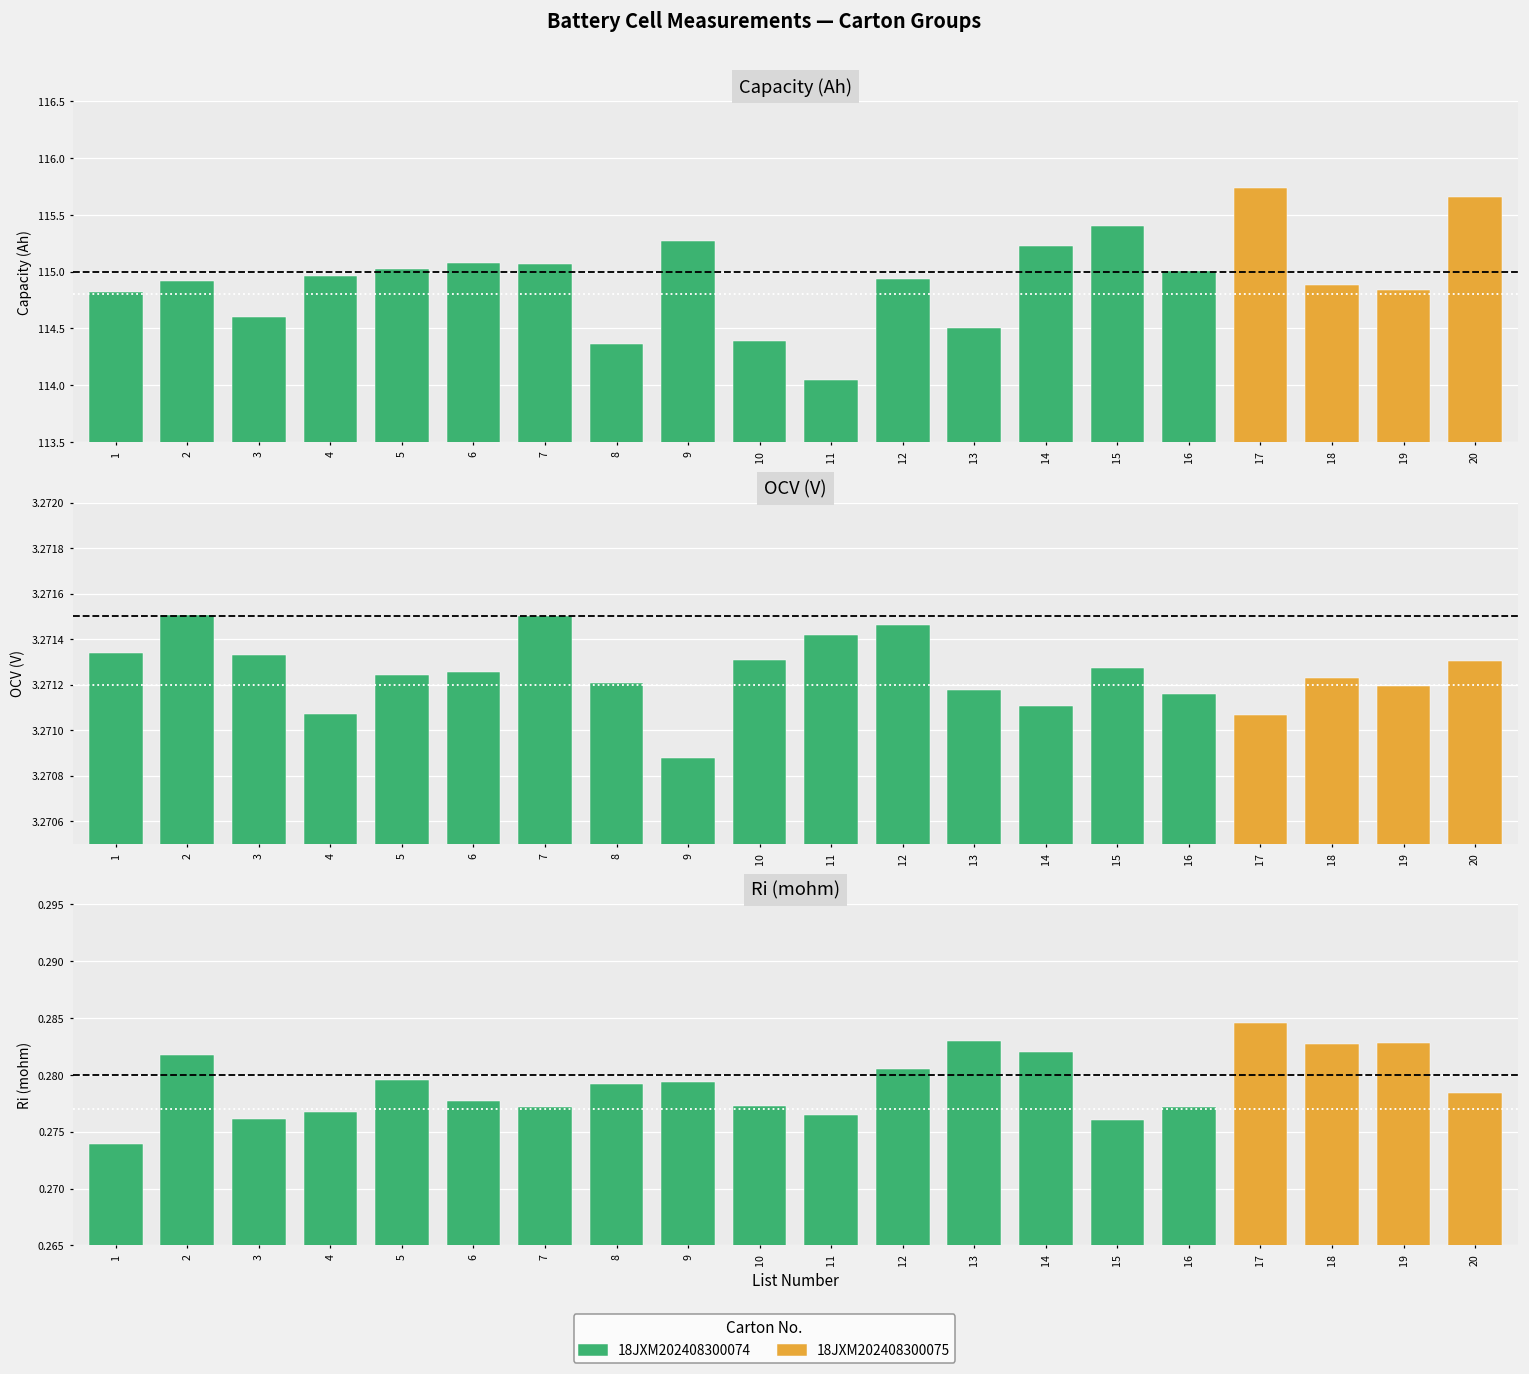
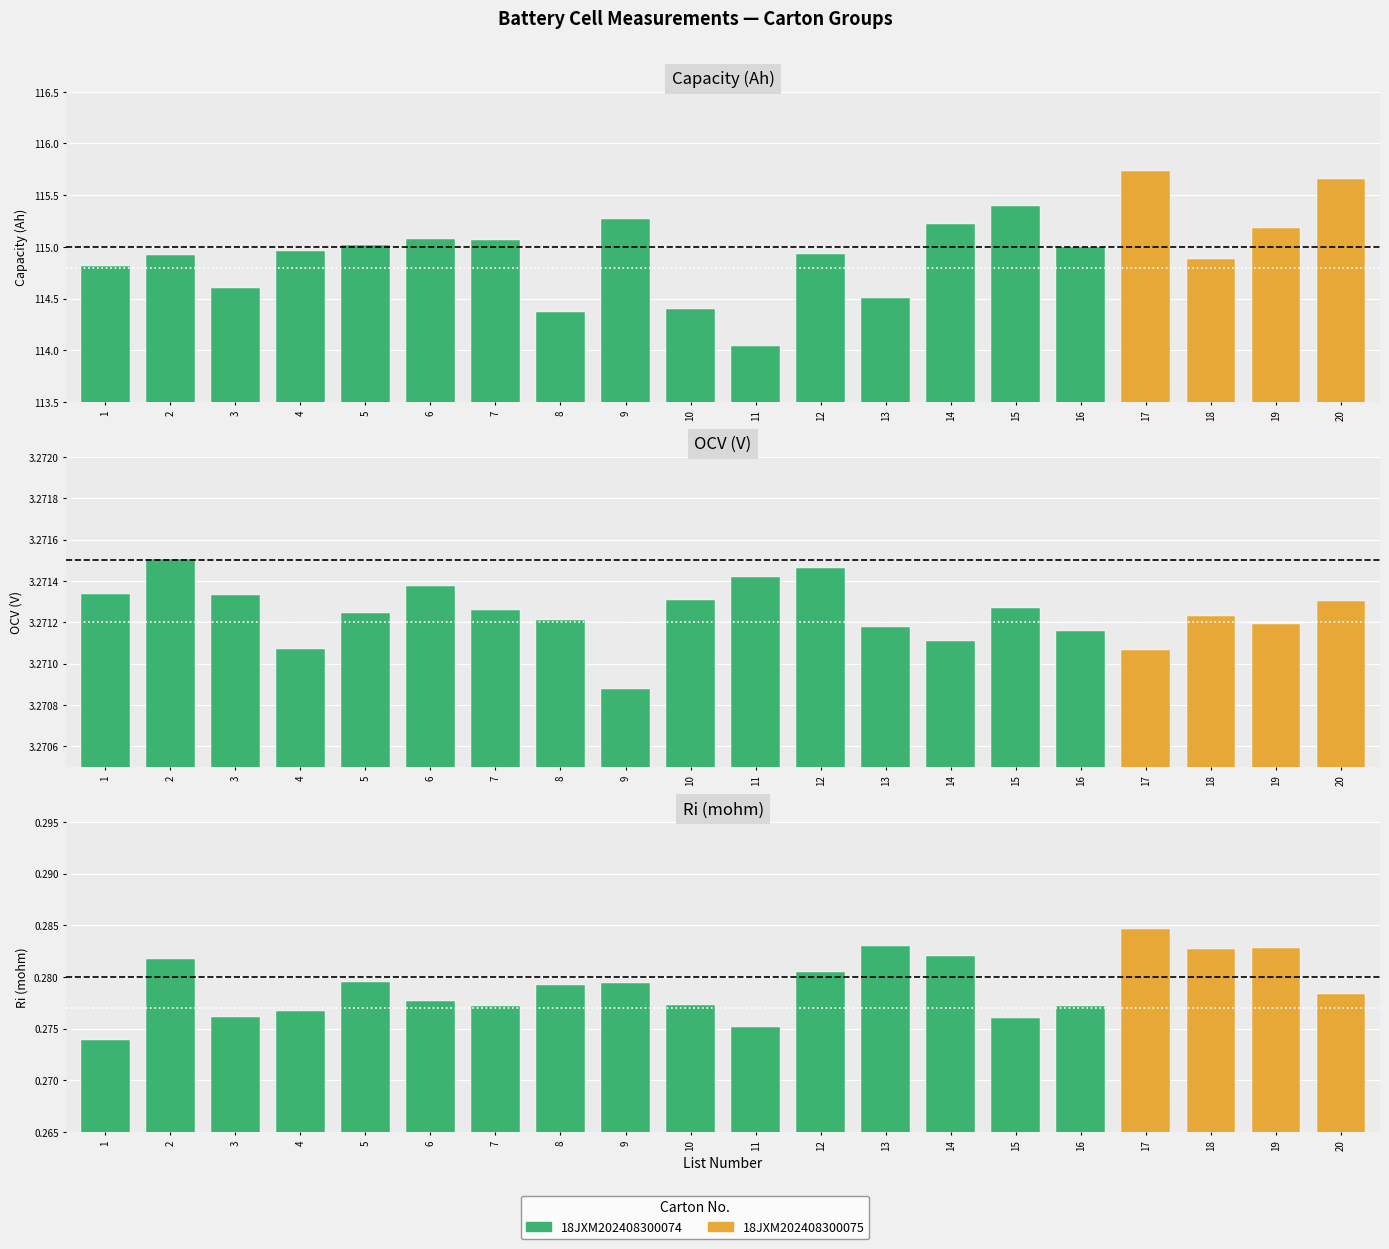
Capacity (Ah), 19: 114.84 -> 115.18
OCV (V), 6: 3.27125 -> 3.27138
OCV (V), 7: 3.27150 -> 3.27126
Ri (mohm), 11: 0.2765 -> 0.2752
